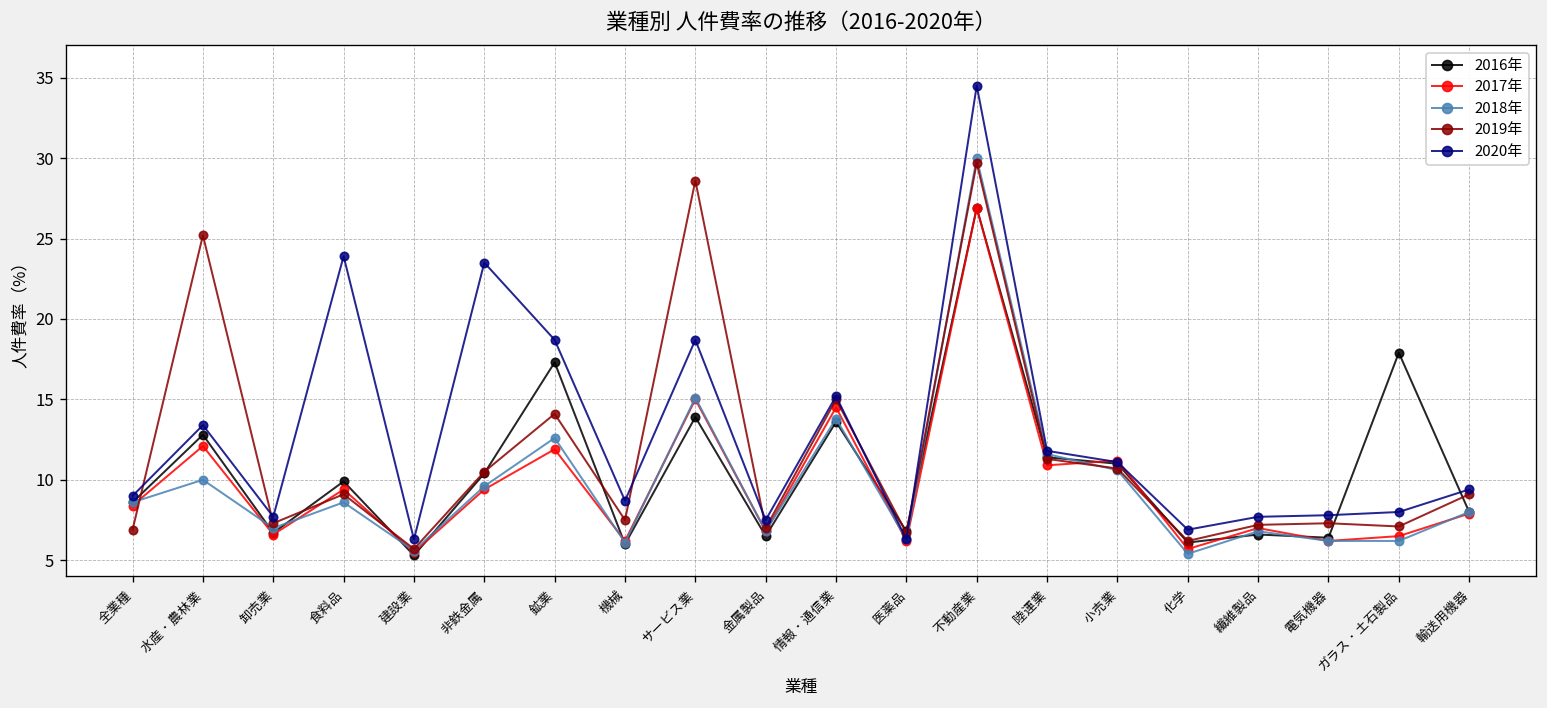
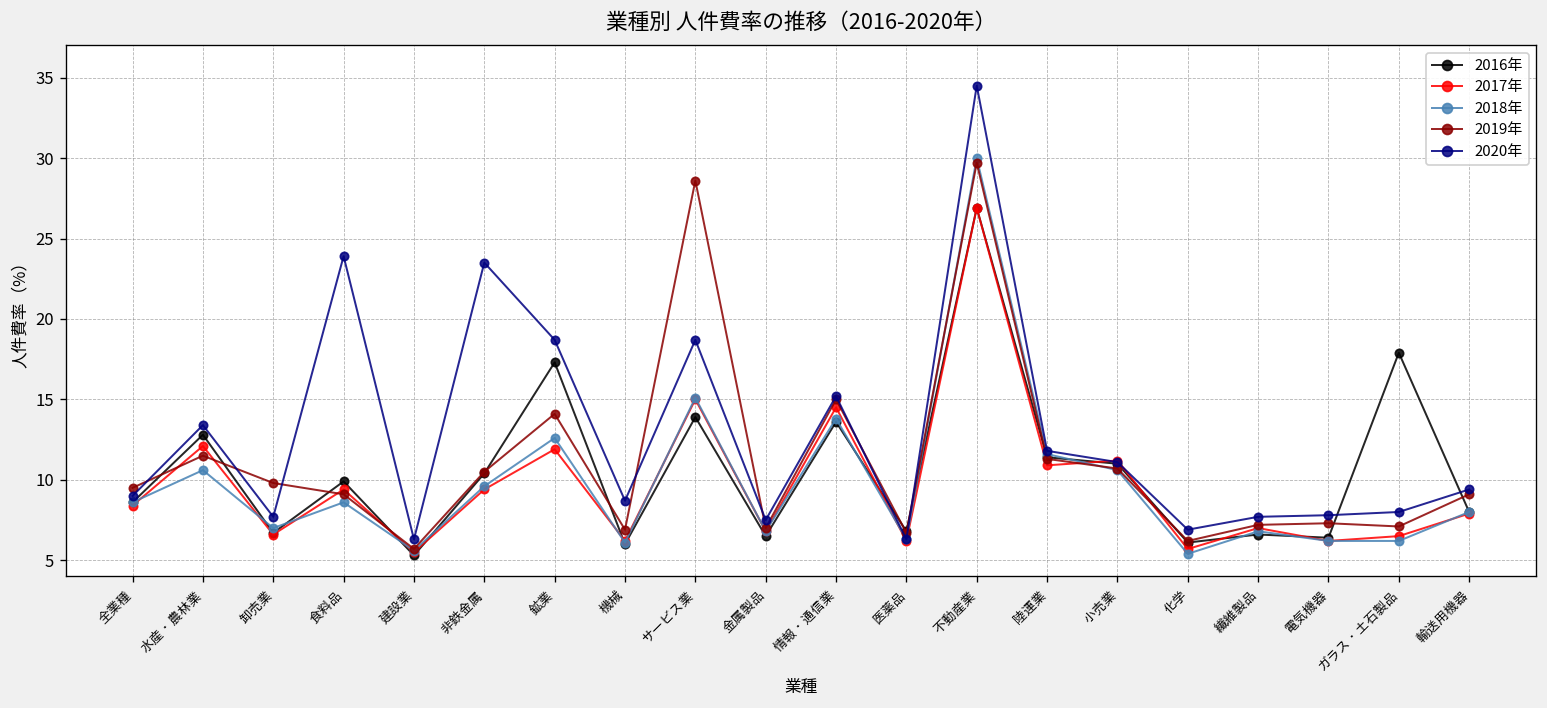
2019年, 全業種: 6.9 -> 9.5
2018年, 水産・農林業: 10.0 -> 10.6
2019年, 水産・農林業: 25.2 -> 11.5
2019年, 卸売業: 7.3 -> 9.8
2019年, 機械: 7.5 -> 6.9
